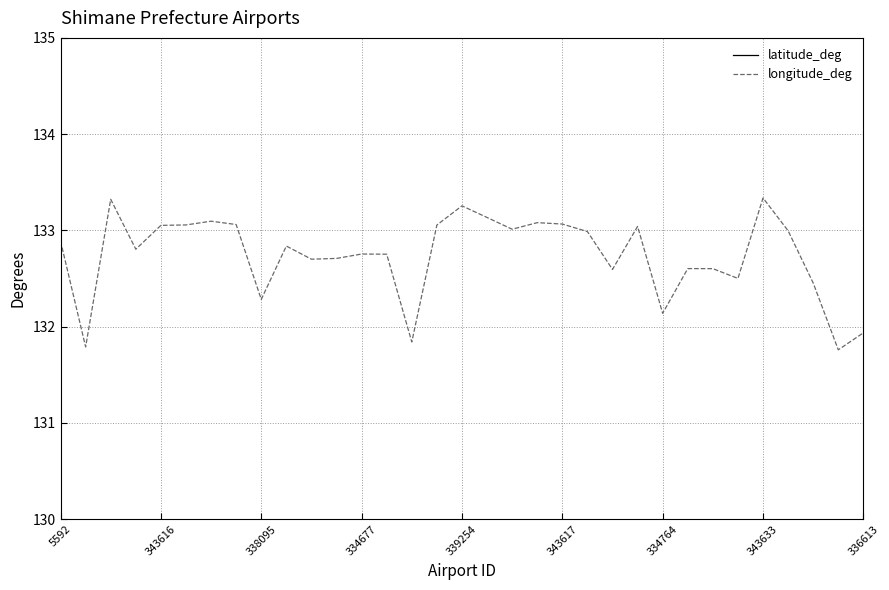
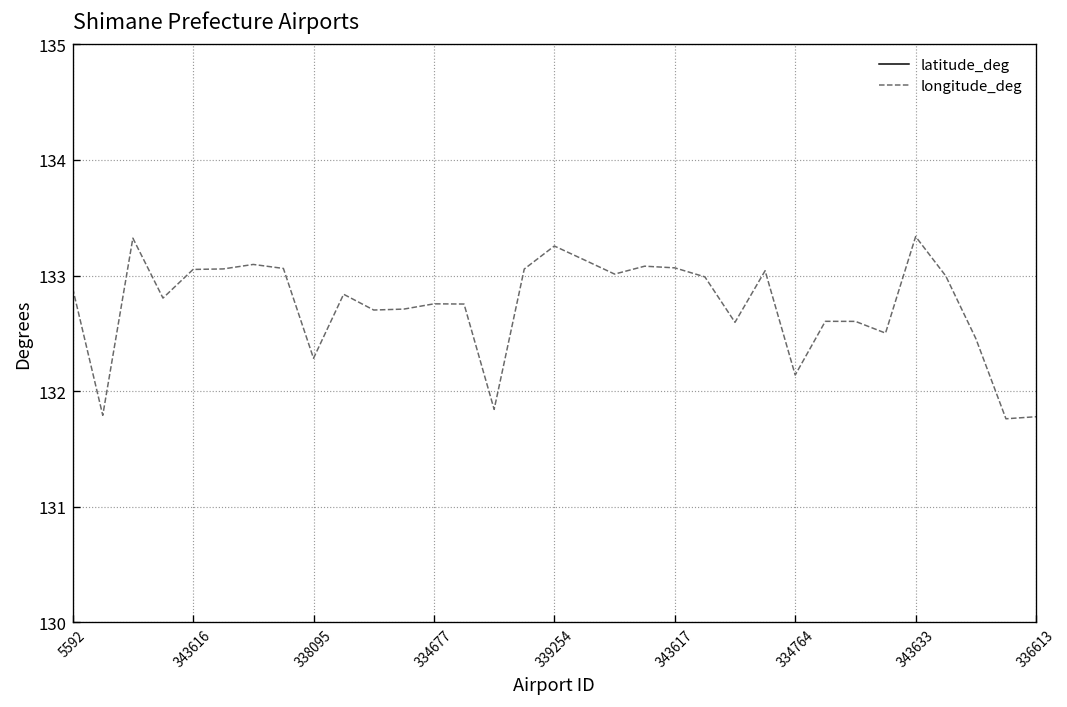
longitude_deg, 336613: 131.9 -> 131.8
